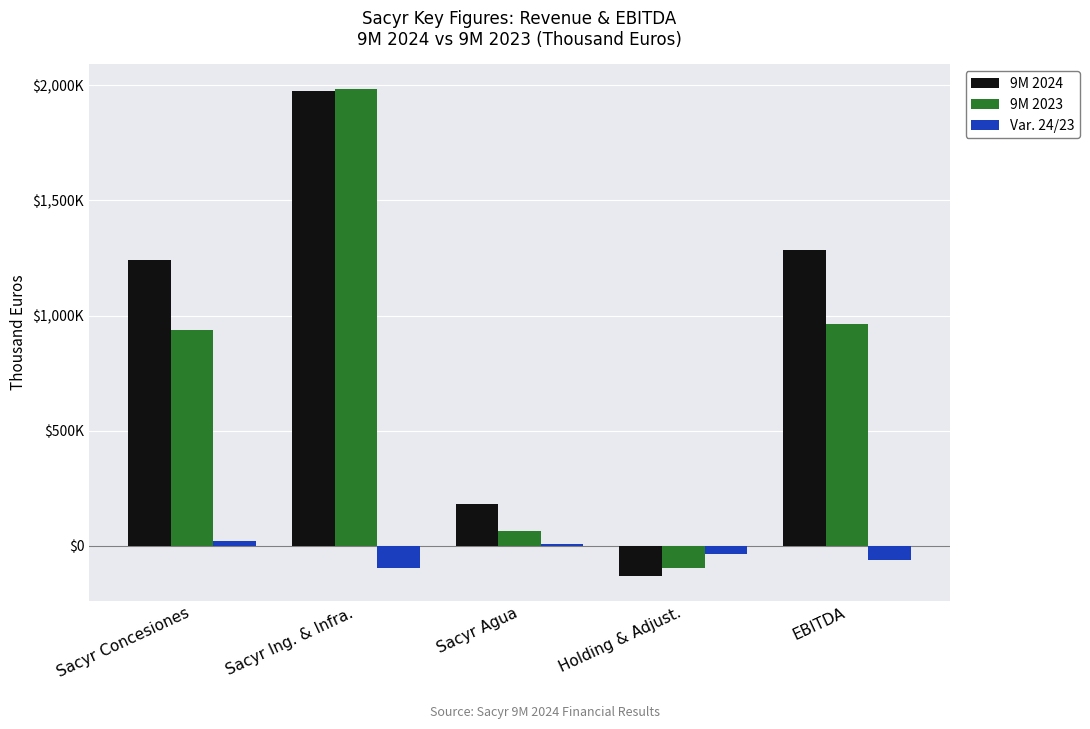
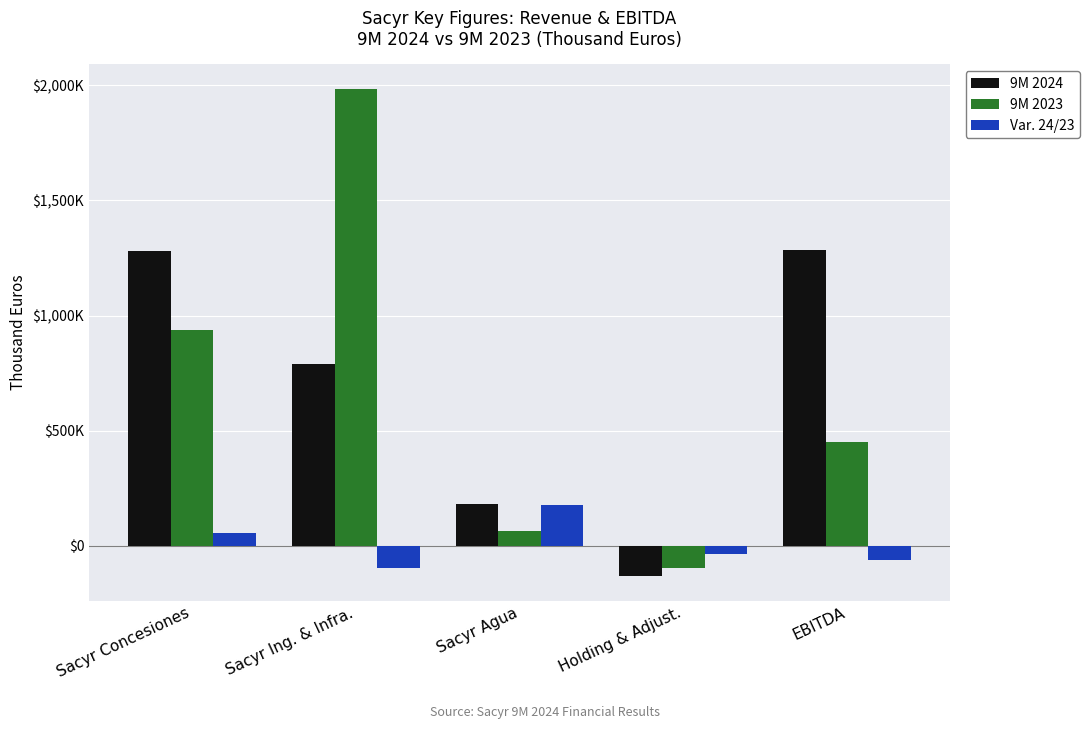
9M 2024, Sacyr Concesiones: $1,240,000 -> $1,280,000
Var. 24/23, Sacyr Concesiones: $20,000 -> $60,000
9M 2024, Sacyr Ing. & Infra.: $1,970,000 -> $790,000
Var. 24/23, Sacyr Agua: $10,000 -> $170,000
9M 2023, EBITDA: $960,000 -> $450,000
